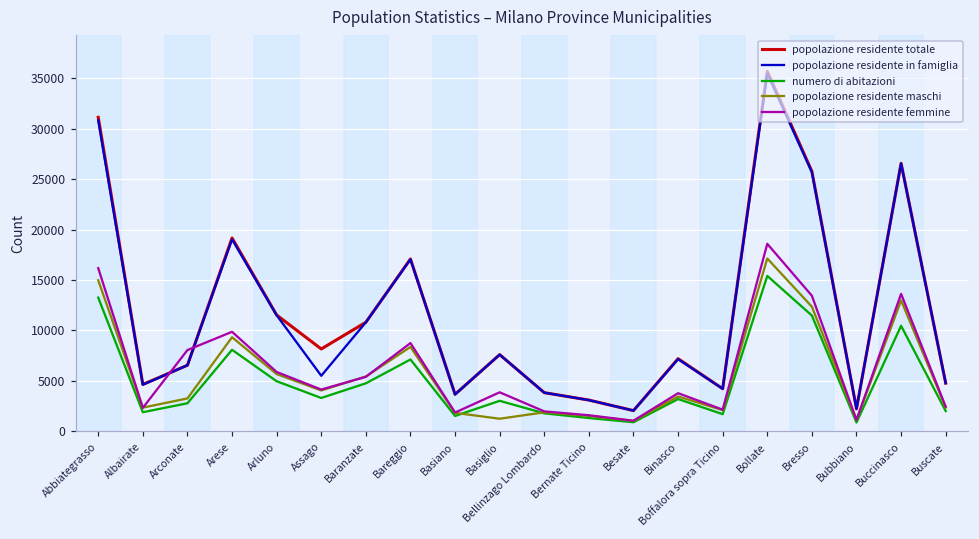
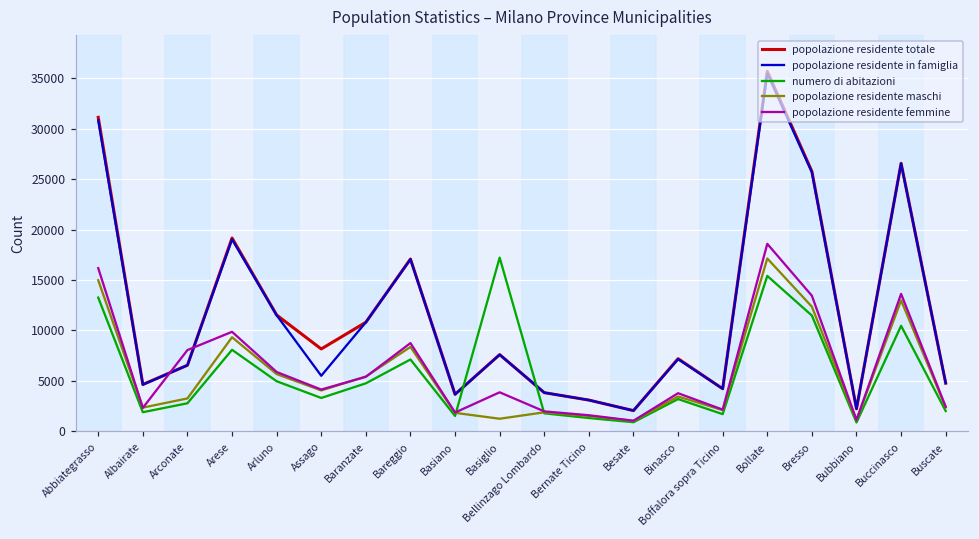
numero di abitazioni, Basiglio: 3000 -> 17000
